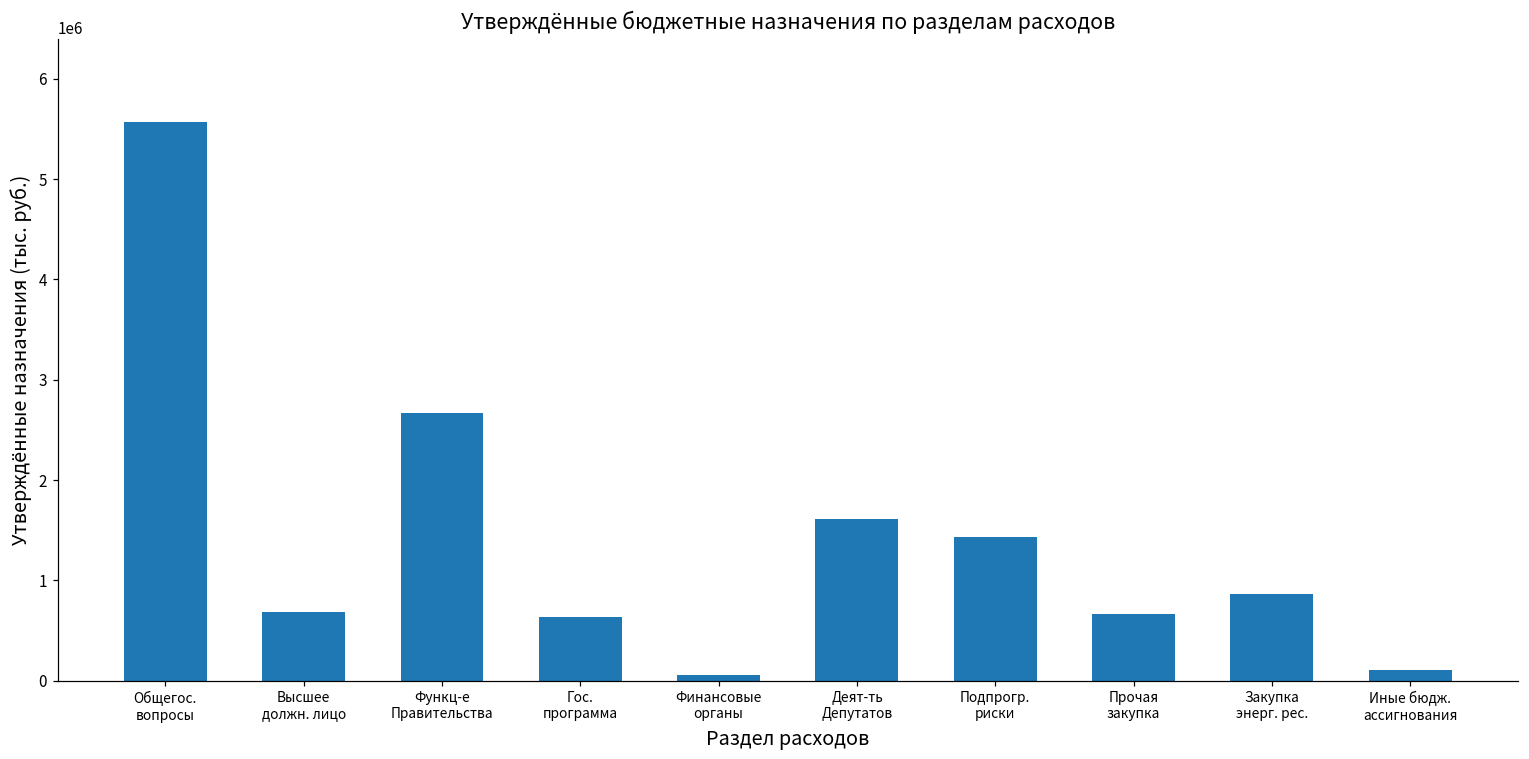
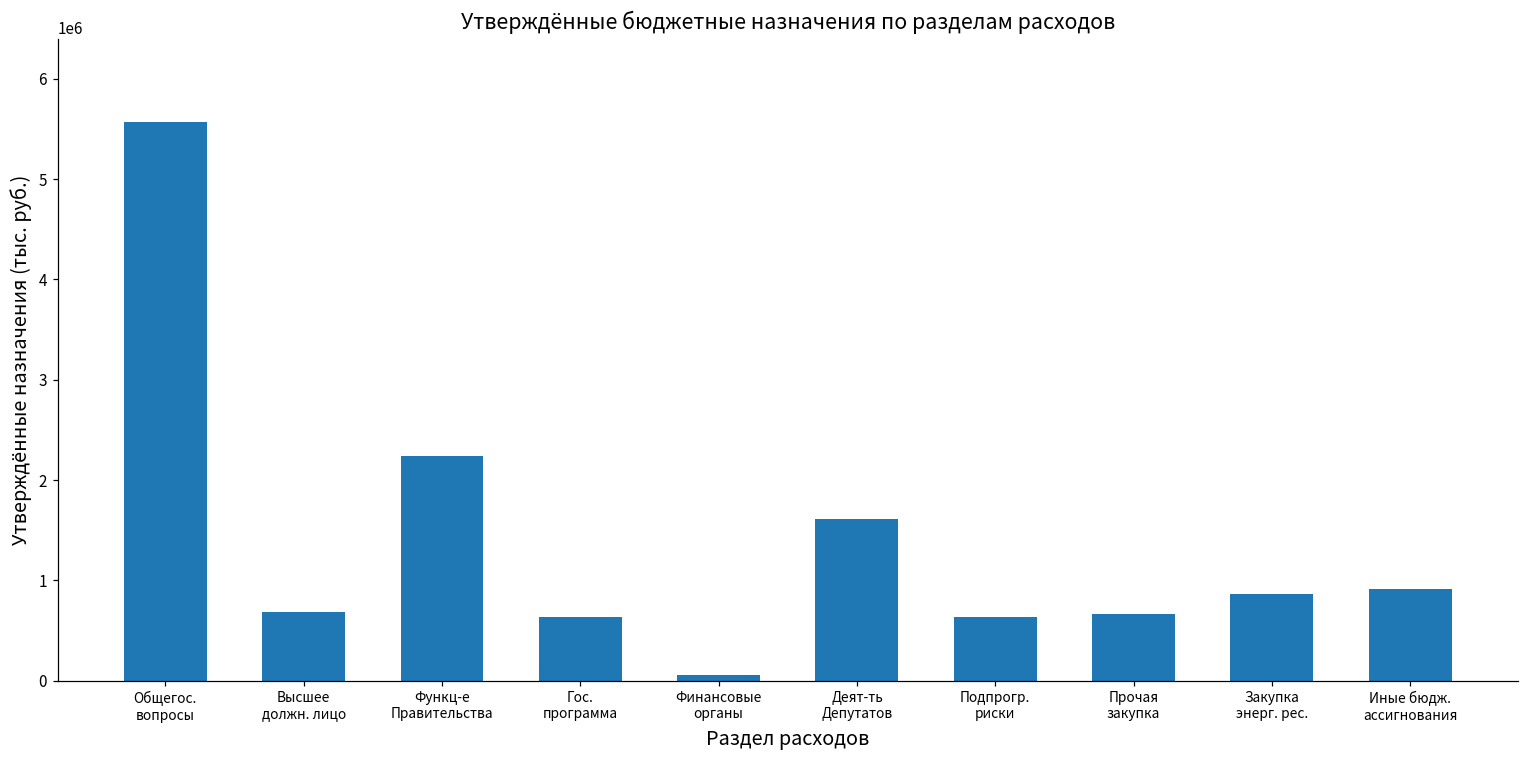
Функц-е Правительства: 2700000 -> 2200000
Подпрогр. риски: 1400000 -> 600000
Иные бюдж. ассигнования: 100000 -> 900000
